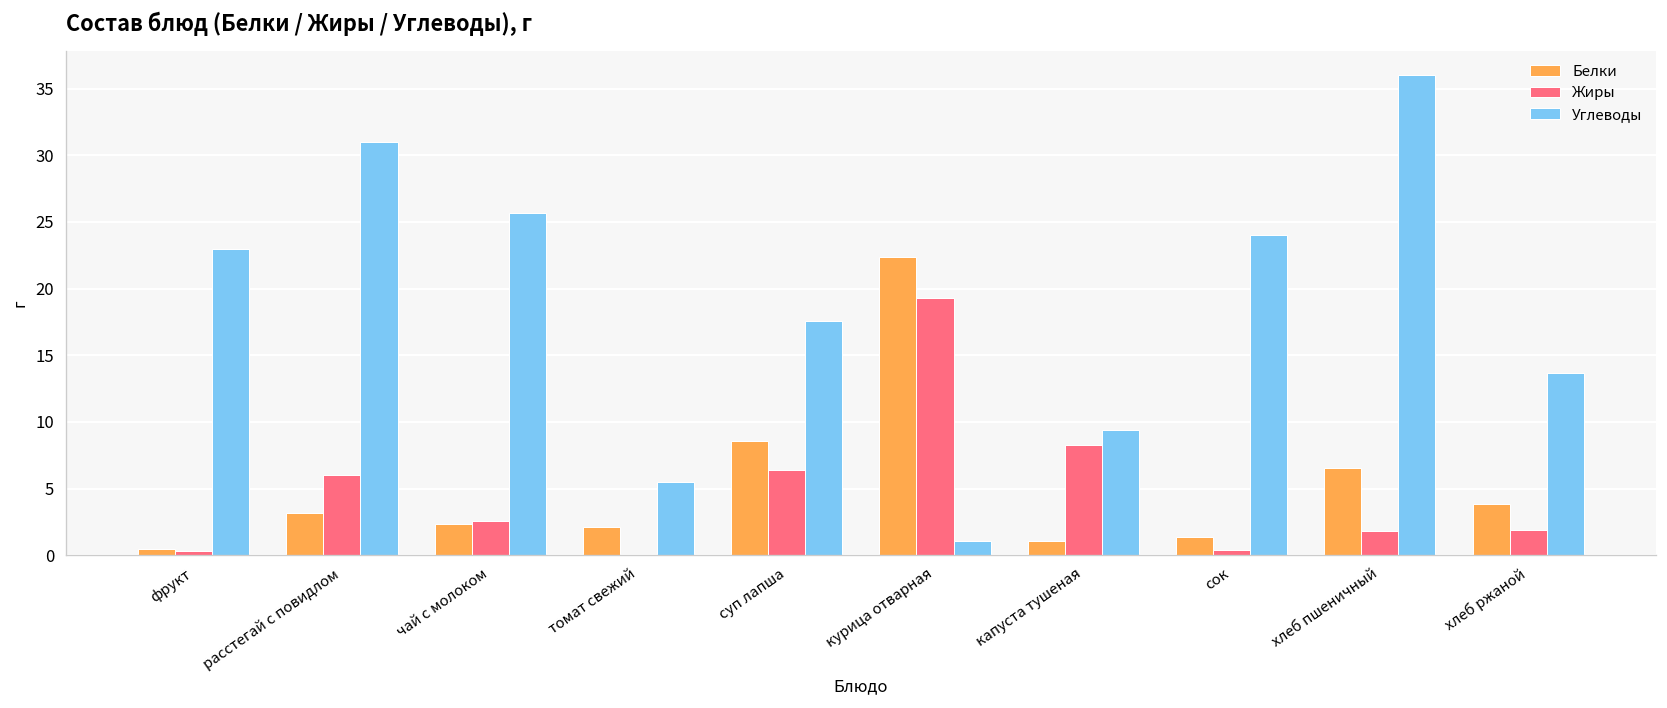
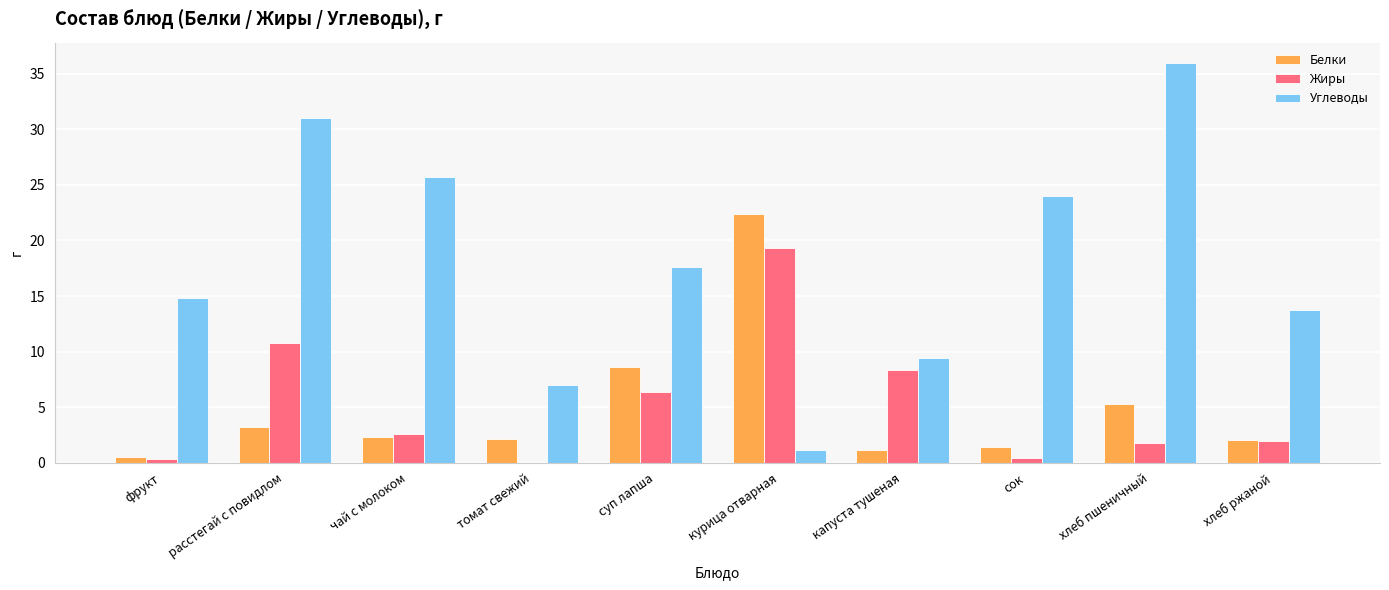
Углеводы, фрукт: 23.0 -> 14.8
Жиры, расстегай с повидлом: 6.0 -> 10.8
Углеводы, томат свежий: 5.5 -> 7.0
Белки, хлеб пшеничный: 6.5 -> 5.3
Белки, хлеб ржаной: 3.9 -> 2.0
